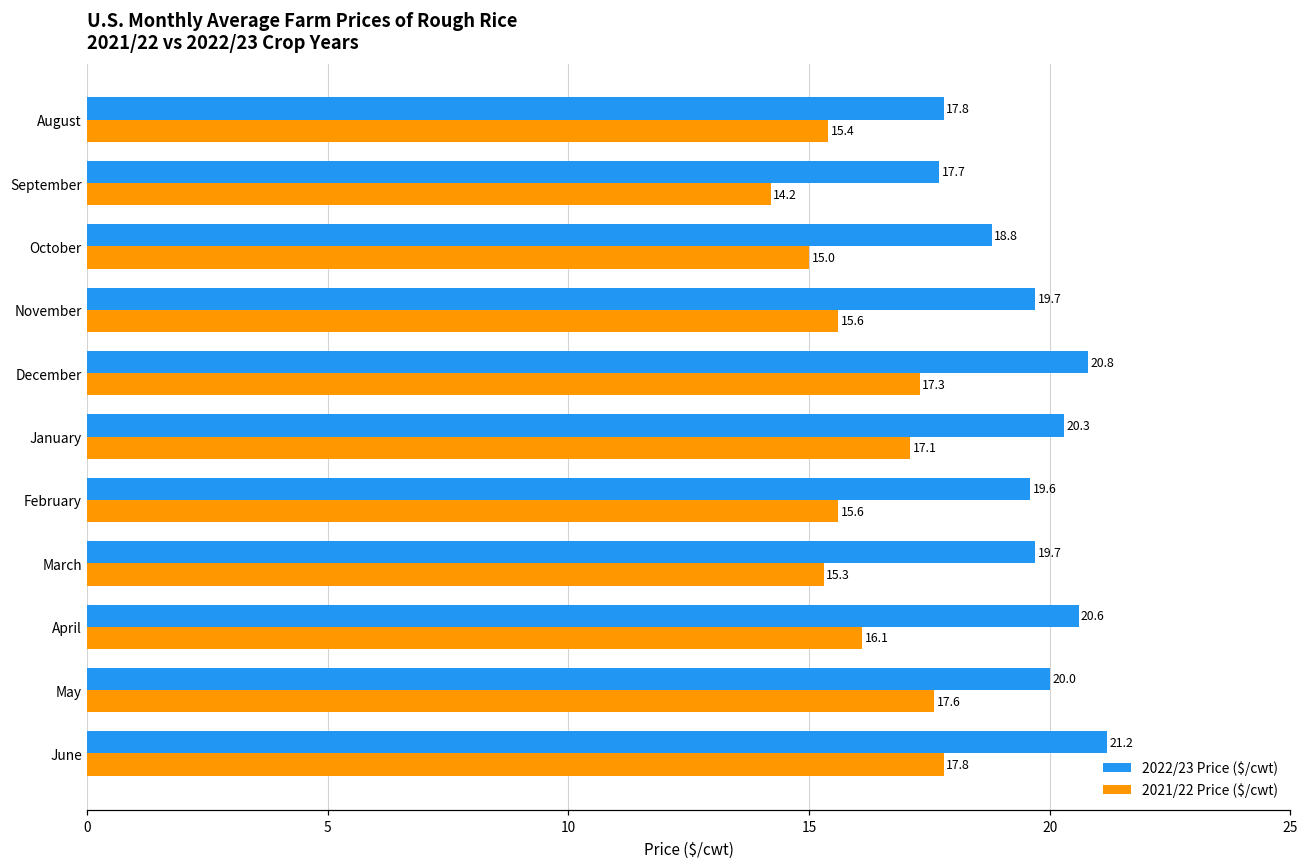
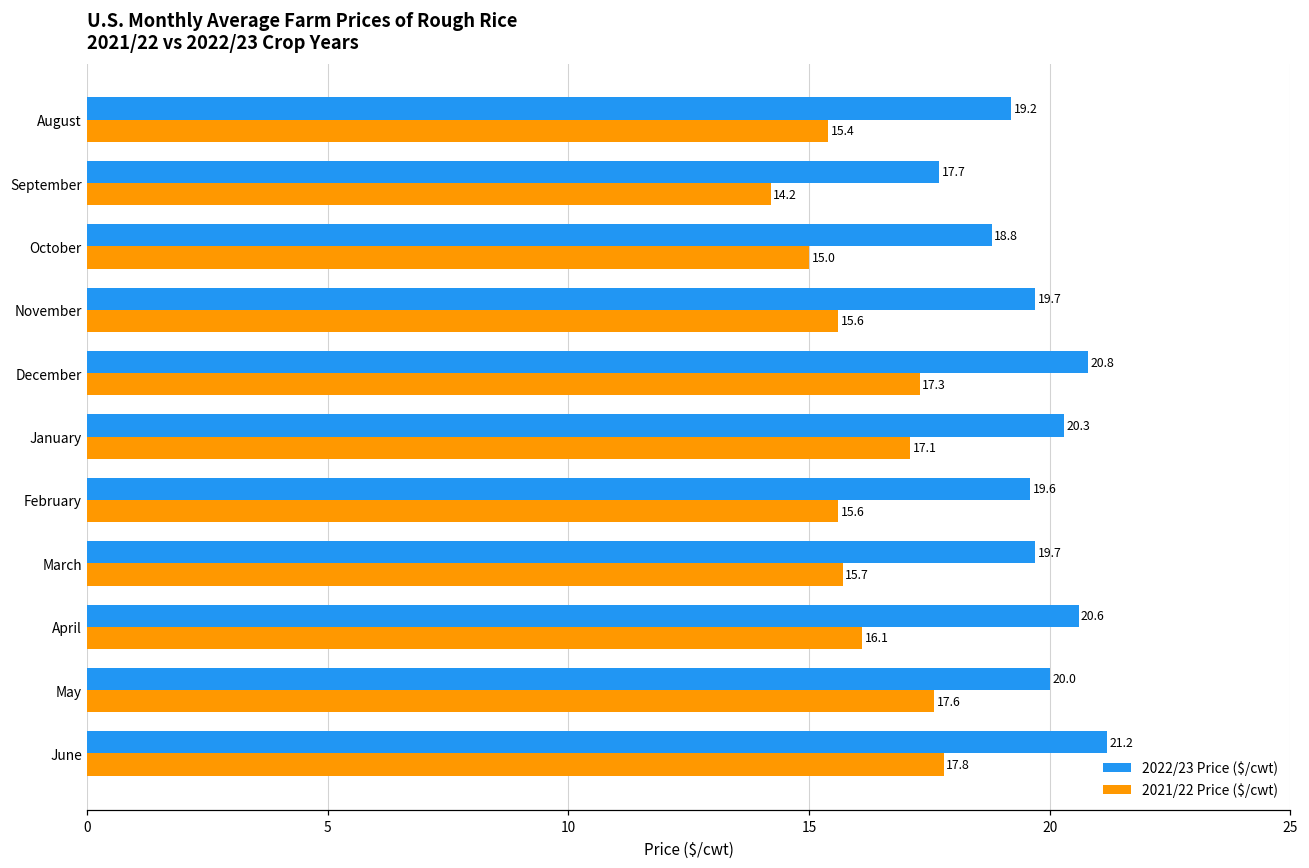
2022/23 Price ($/cwt), August: 17.8 -> 19.2
2021/22 Price ($/cwt), March: 15.3 -> 15.7
